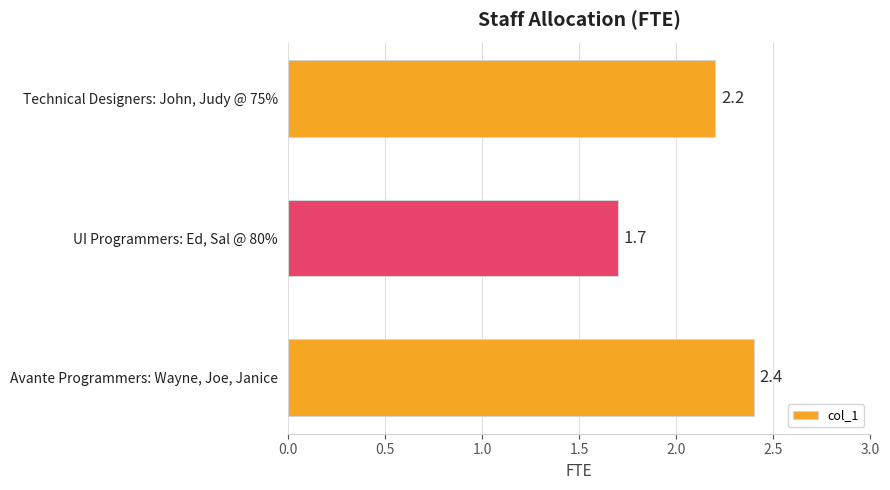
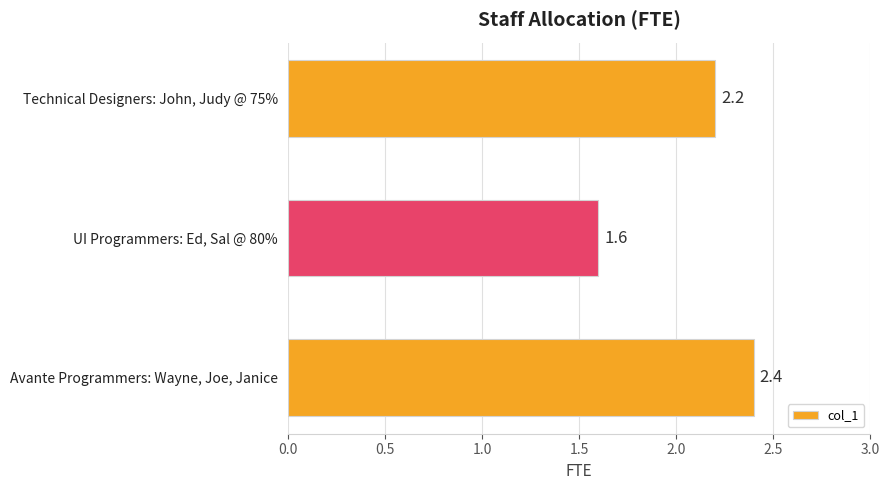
UI Programmers: Ed, Sal @ 80%: 1.7 -> 1.6
